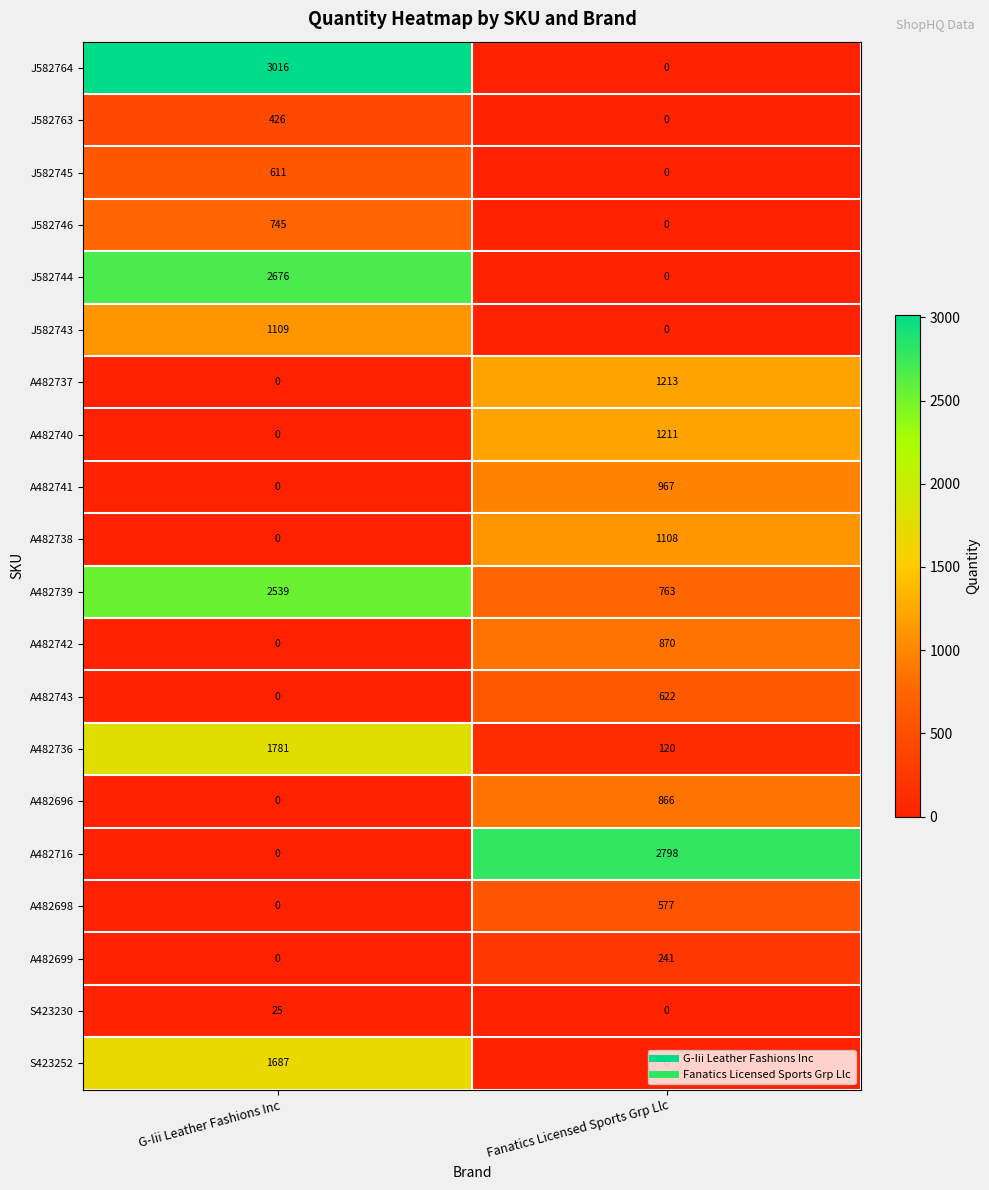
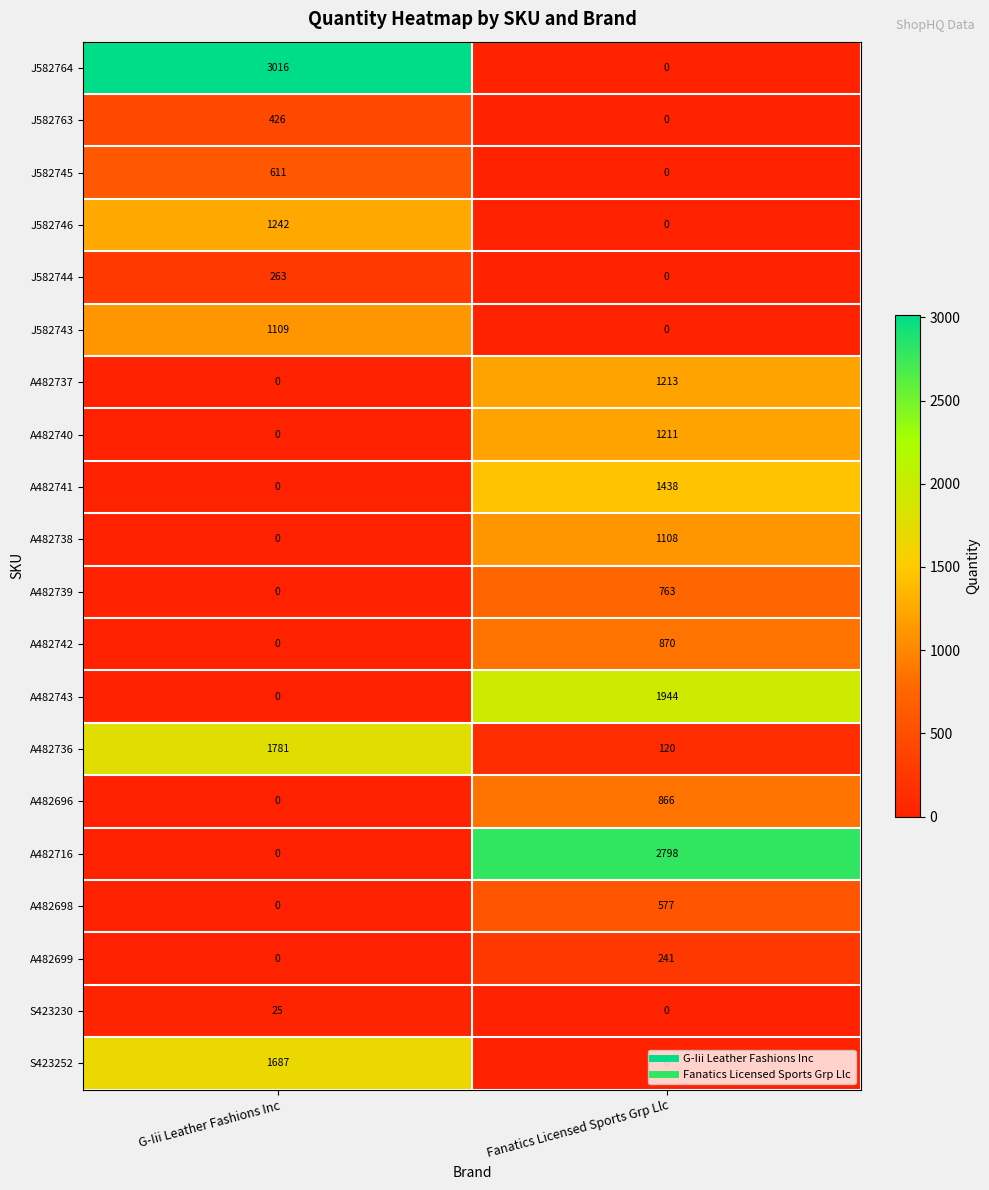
J582746, G-Iii Leather Fashions Inc: 745 -> 1242
J582744, G-Iii Leather Fashions Inc: 2676 -> 263
A482741, Fanatics Licensed Sports Grp Llc: 967 -> 1438
A482739, G-Iii Leather Fashions Inc: 2539 -> 0
A482743, Fanatics Licensed Sports Grp Llc: 622 -> 1944
